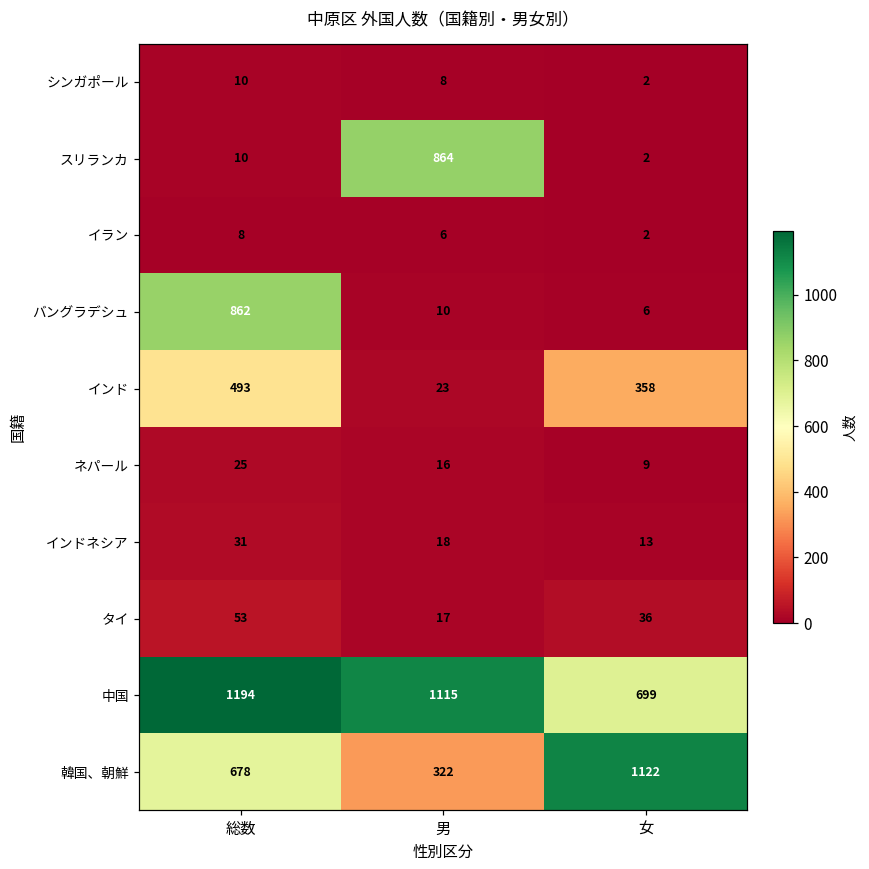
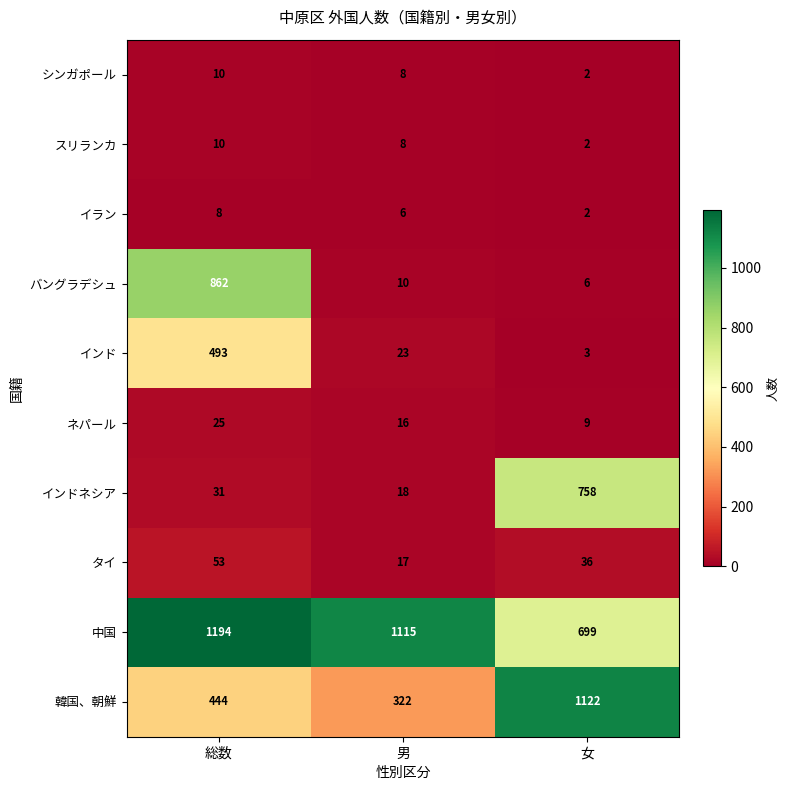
スリランカ, 男: 864 -> 8
インド, 女: 358 -> 3
インドネシア, 女: 13 -> 758
韓国、朝鮮, 総数: 678 -> 444
